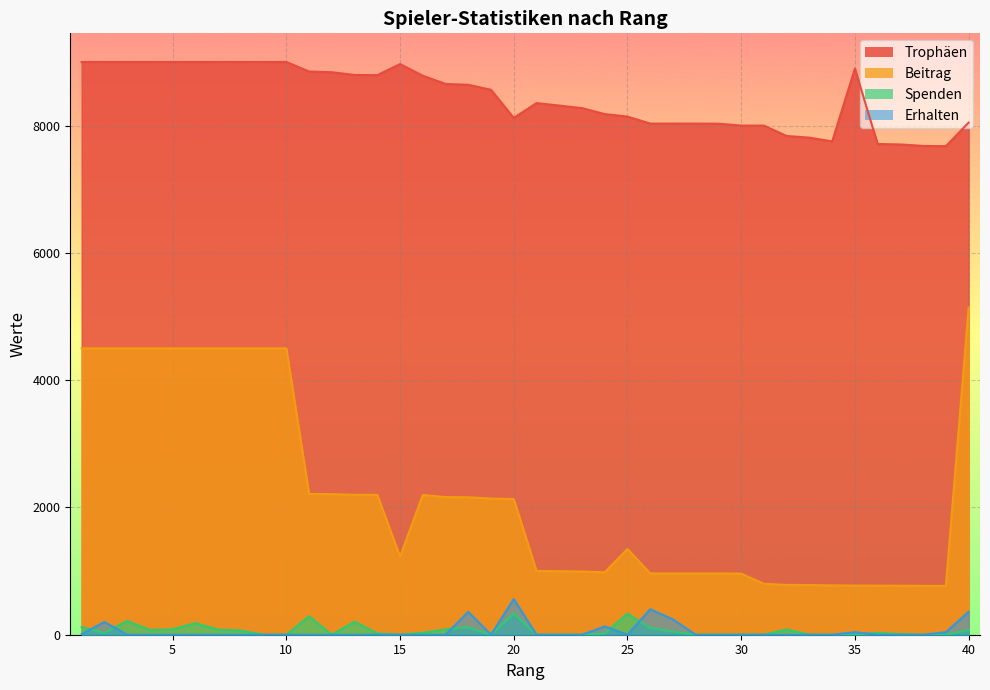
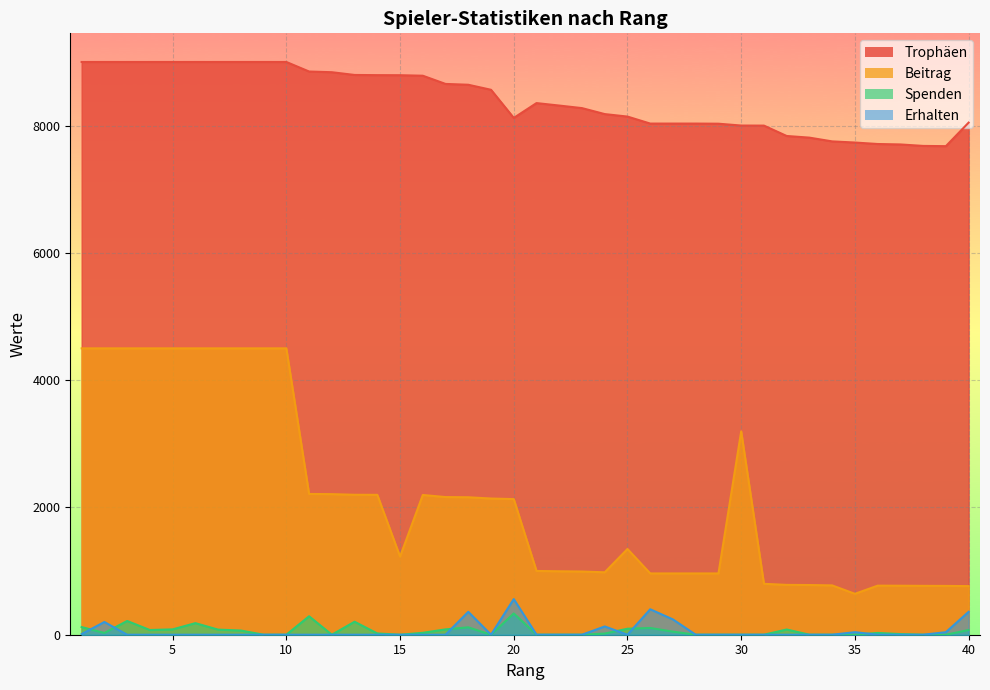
Trophäen, 15: 9000 -> 8800
Spenden, 25: 300 -> 100
Beitrag, 30: 1000 -> 3200
Trophäen, 35: 8900 -> 7700
Beitrag, 35: 800 -> 600
Beitrag, 40: 5100 -> 800
